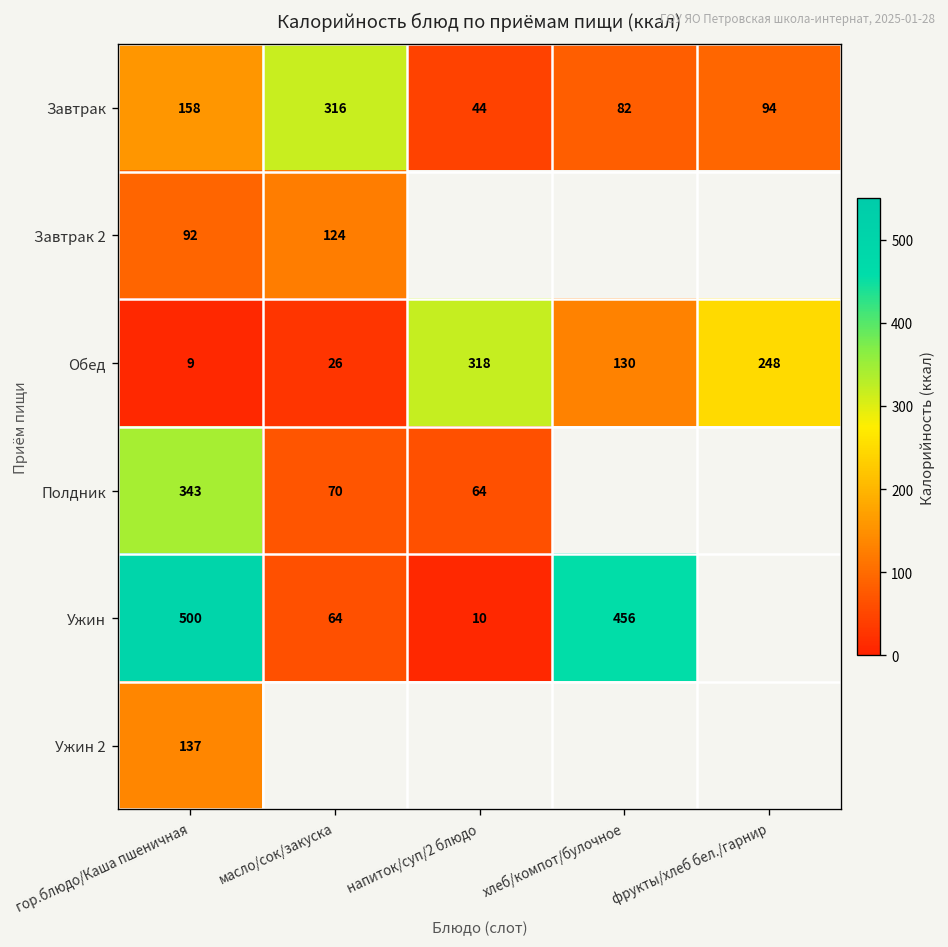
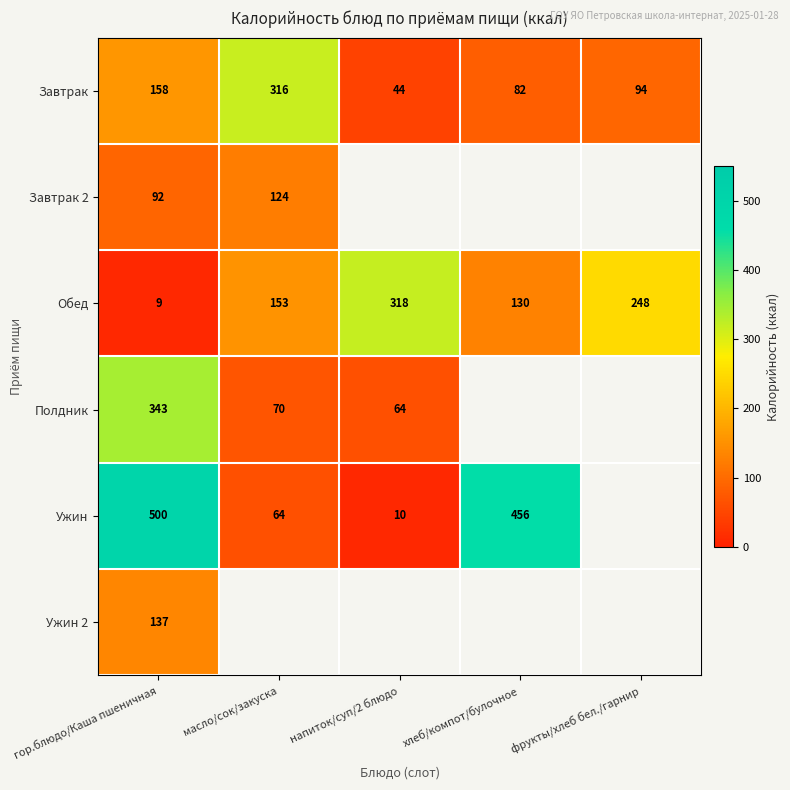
Обед, масло/сок/закуска: 26 -> 153
